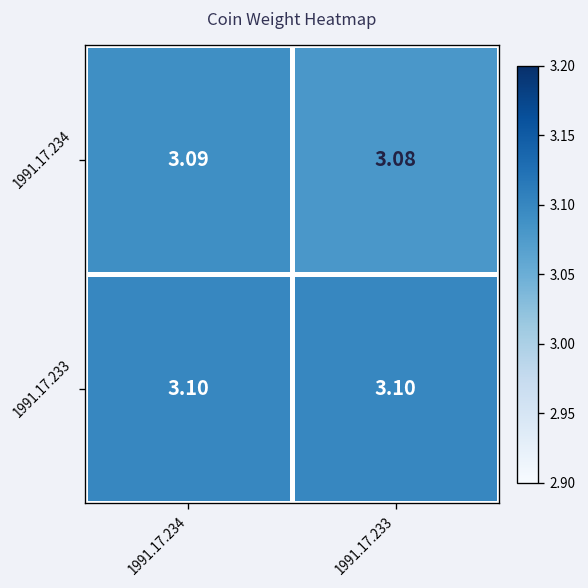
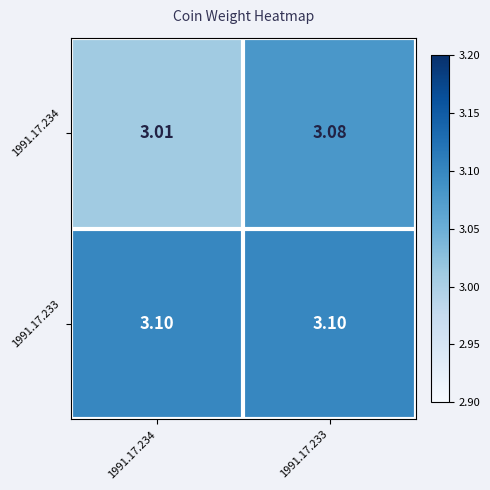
1991.17.234, 1991.17.234: 3.09 -> 3.01
